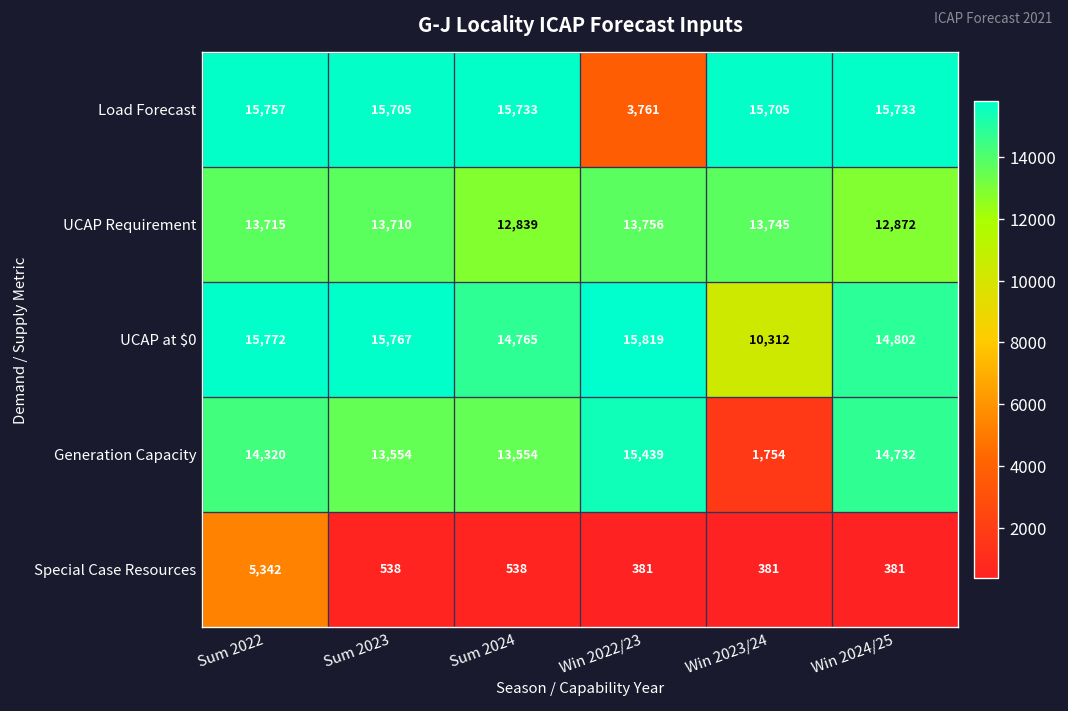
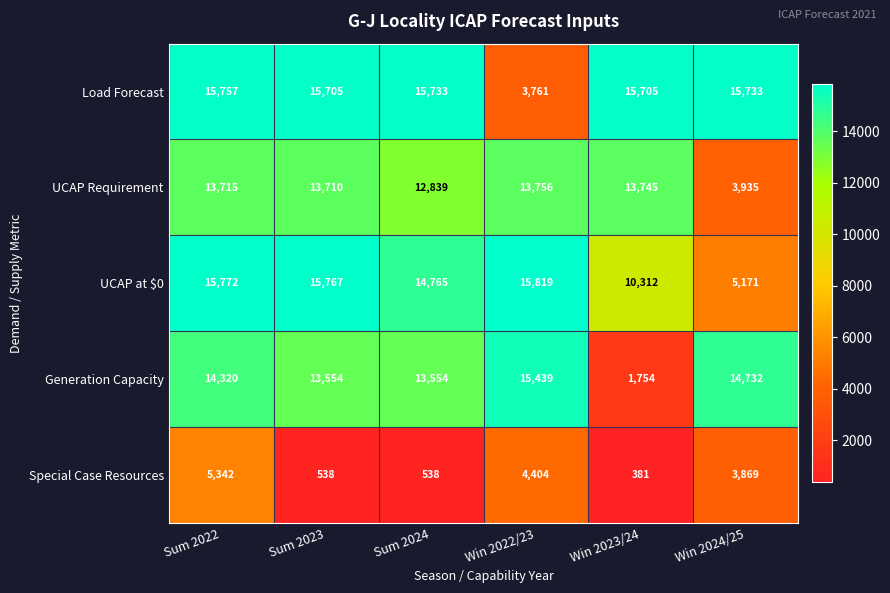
UCAP Requirement, Win 2024/25: 12,872 -> 3,935
UCAP at $0, Win 2024/25: 14,802 -> 5,171
Special Case Resources, Win 2022/23: 381 -> 4,404
Special Case Resources, Win 2024/25: 381 -> 3,869
